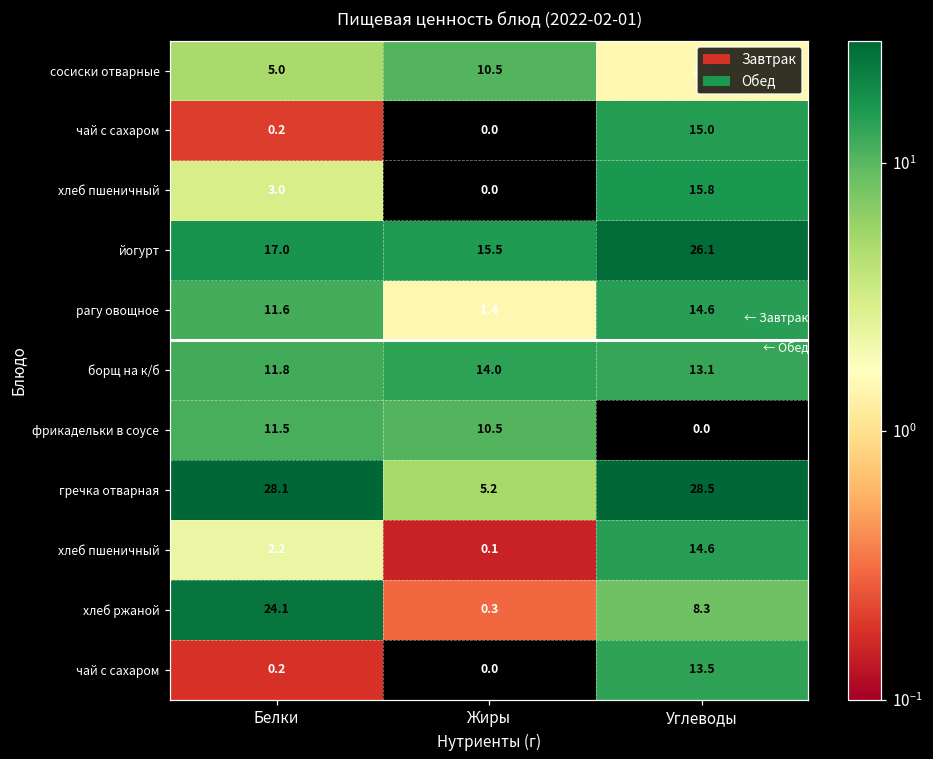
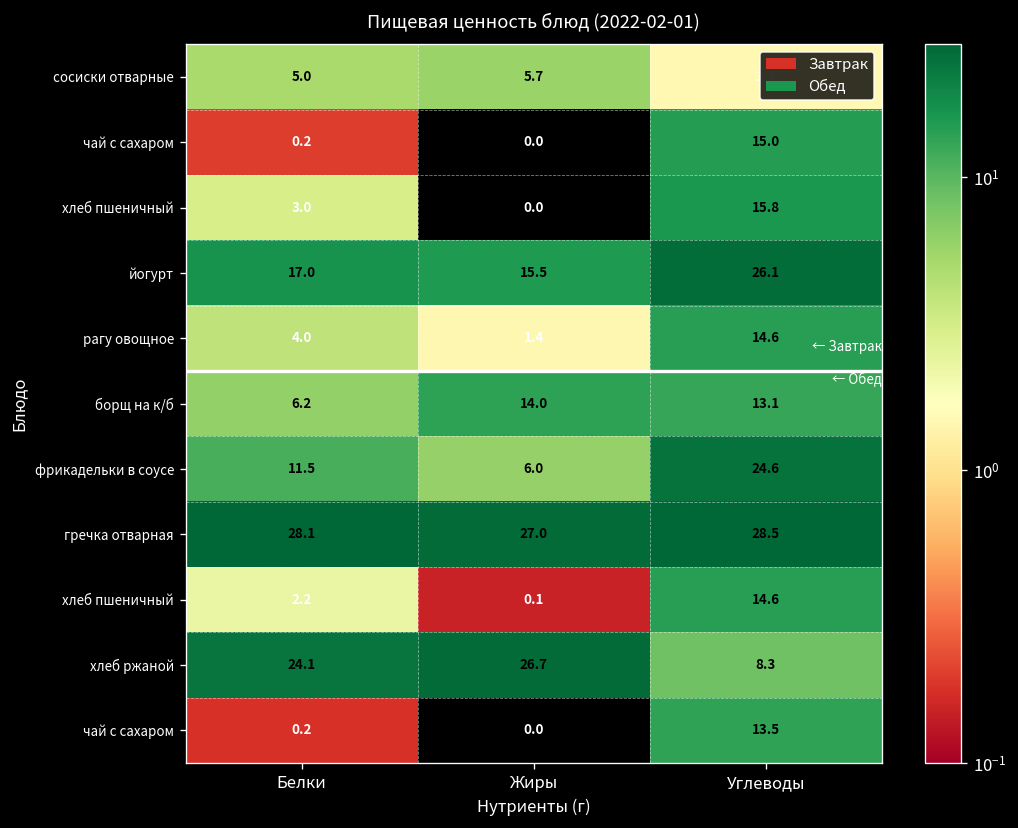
сосиски отварные, Жиры: 10.5 -> 5.7
рагу овощное, Белки: 11.6 -> 4.0
борщ на к/б, Белки: 11.8 -> 6.2
фрикадельки в соусе, Жиры: 10.5 -> 6.0
фрикадельки в соусе, Углеводы: 0.0 -> 24.6
гречка отварная, Жиры: 5.2 -> 27.0
хлеб ржаной, Жиры: 0.3 -> 26.7
